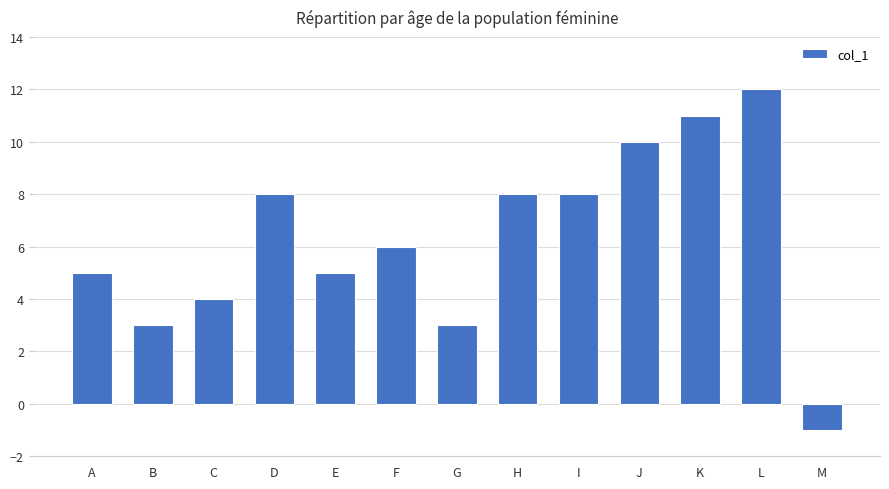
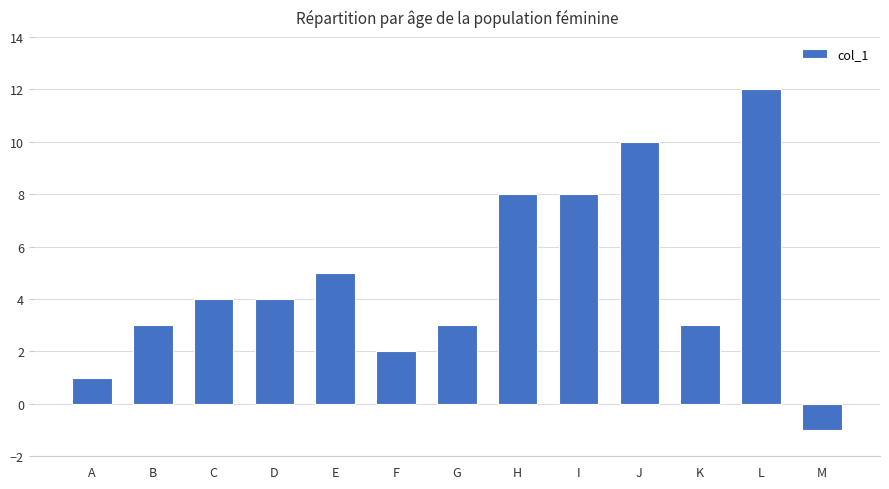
A: 5 -> 1
D: 8 -> 4
F: 6 -> 2
K: 11 -> 3
